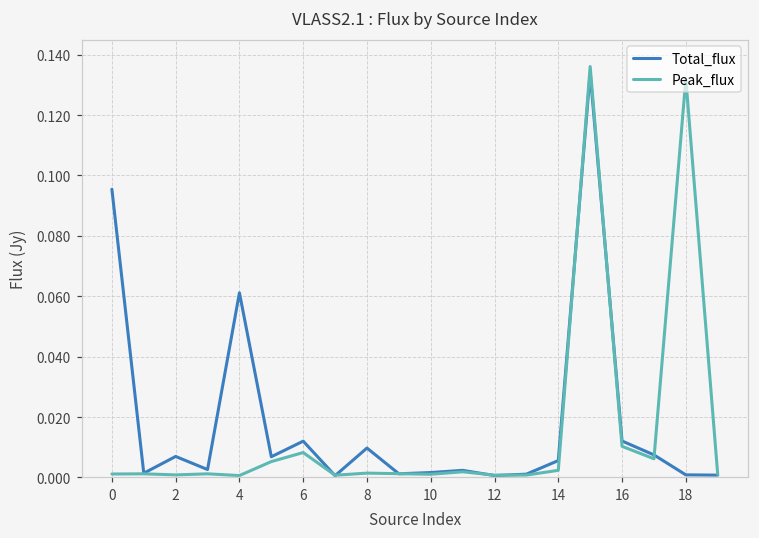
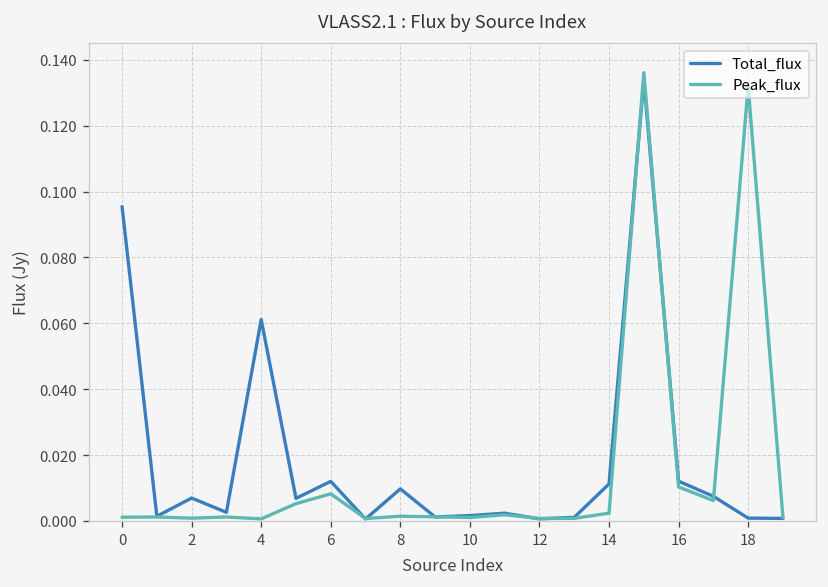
Total_flux, 14: 0.006 -> 0.011
